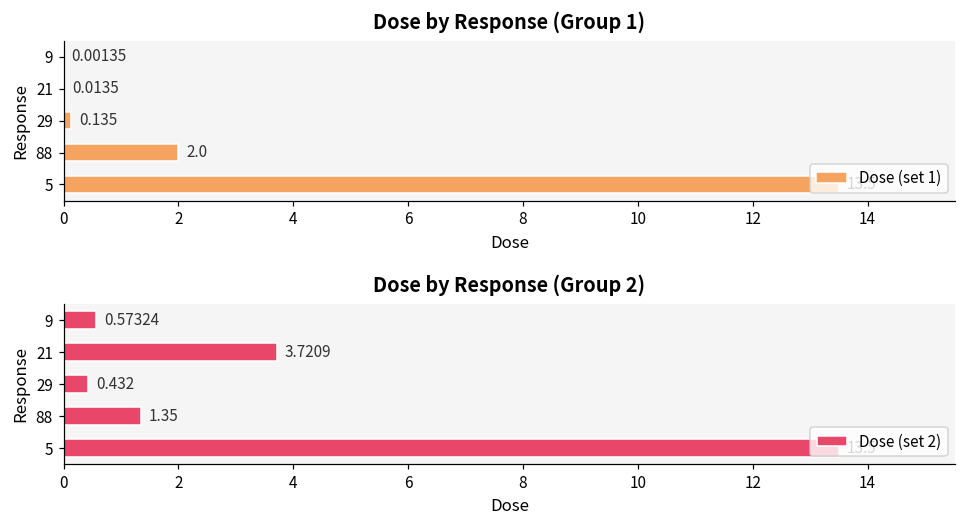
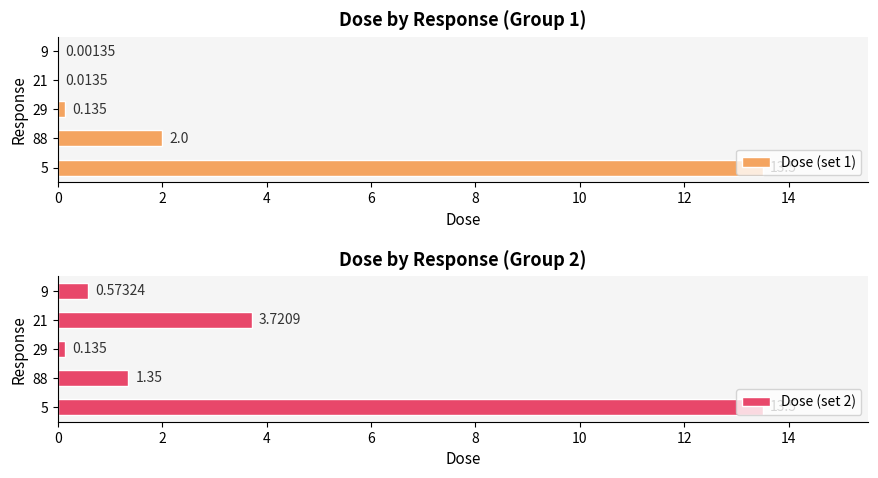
Dose by Response (Group 2), 29: 0.432 -> 0.135
